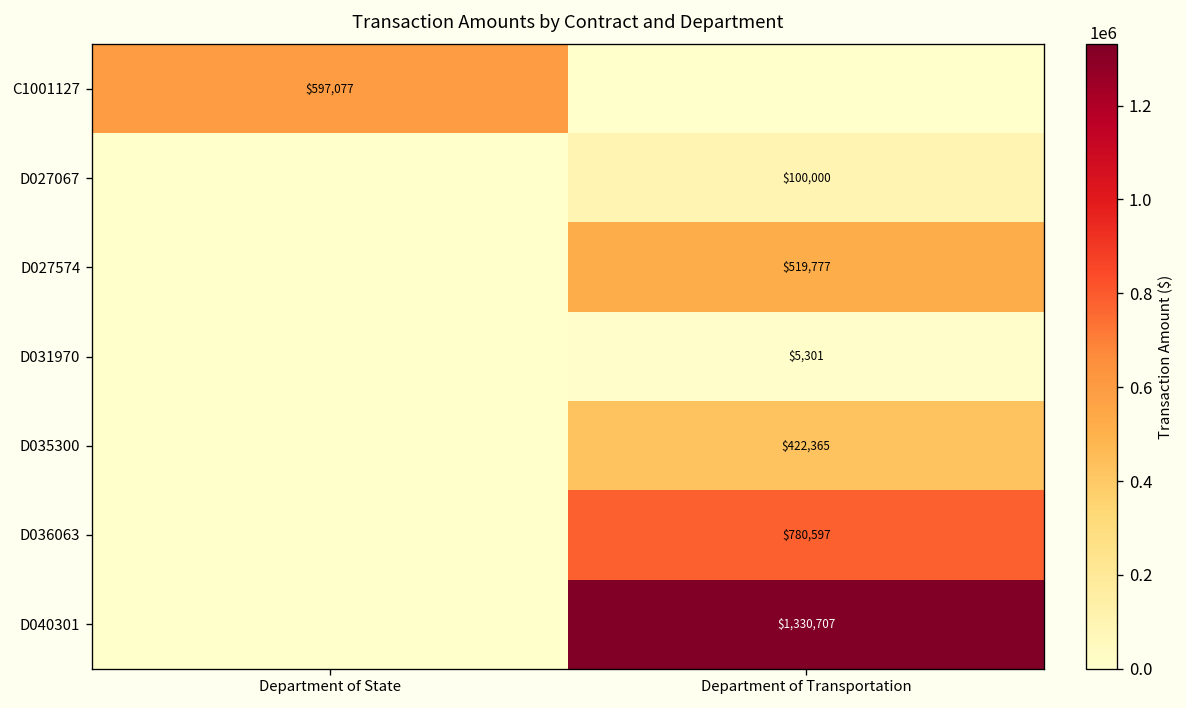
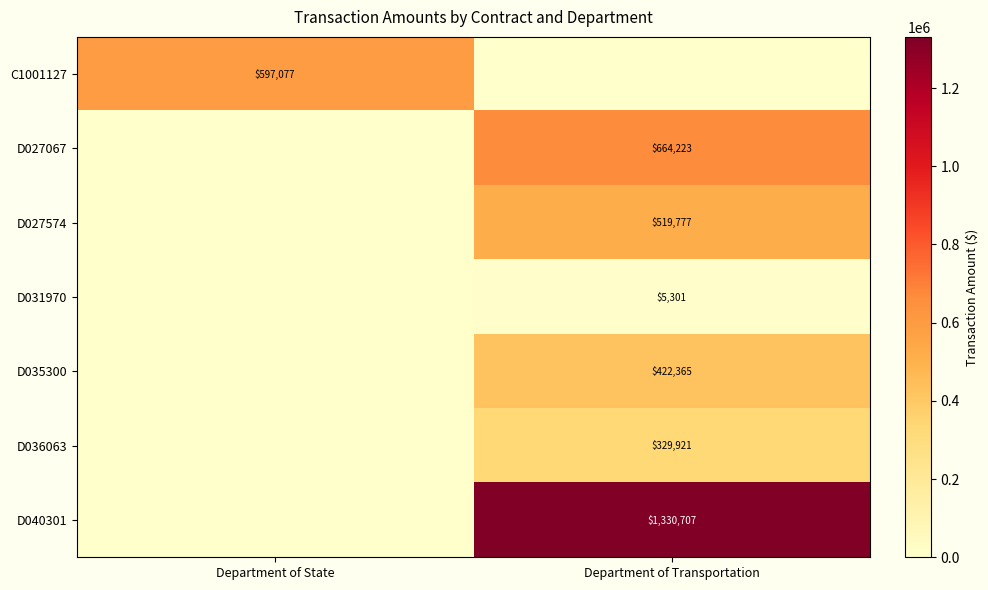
D027067, Department of Transportation: $100,000 -> $664,223
D036063, Department of Transportation: $780,597 -> $329,921
